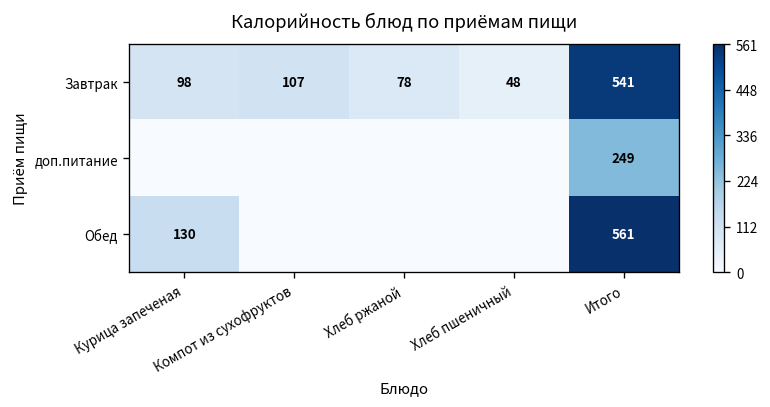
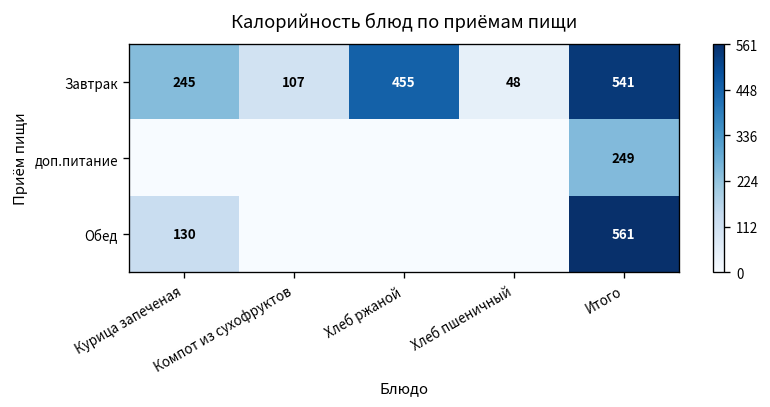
Завтрак, Курица запеченая: 98 -> 245
Завтрак, Хлеб ржаной: 78 -> 455
